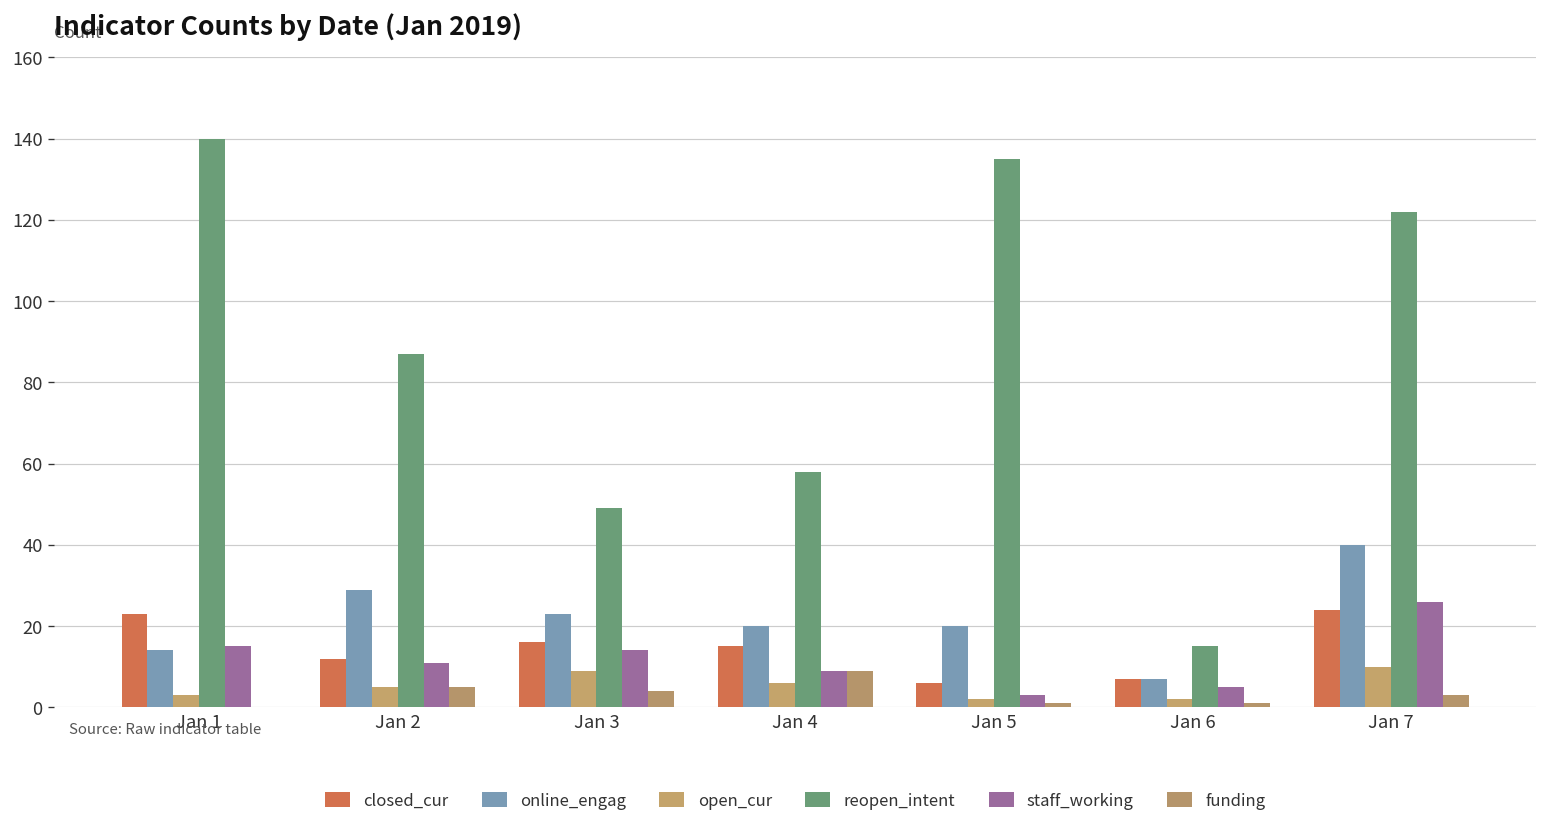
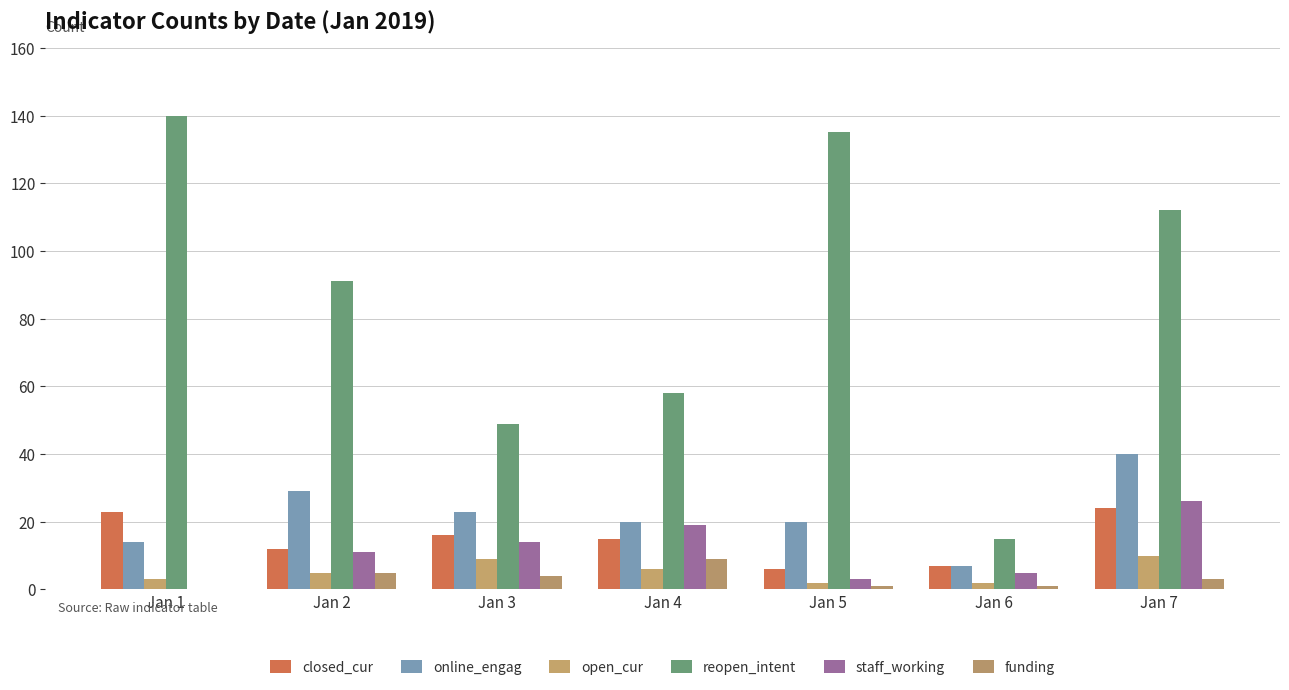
staff_working, Jan 1: 15 -> 0
reopen_intent, Jan 2: 87 -> 91
staff_working, Jan 4: 9 -> 19
reopen_intent, Jan 7: 122 -> 112
